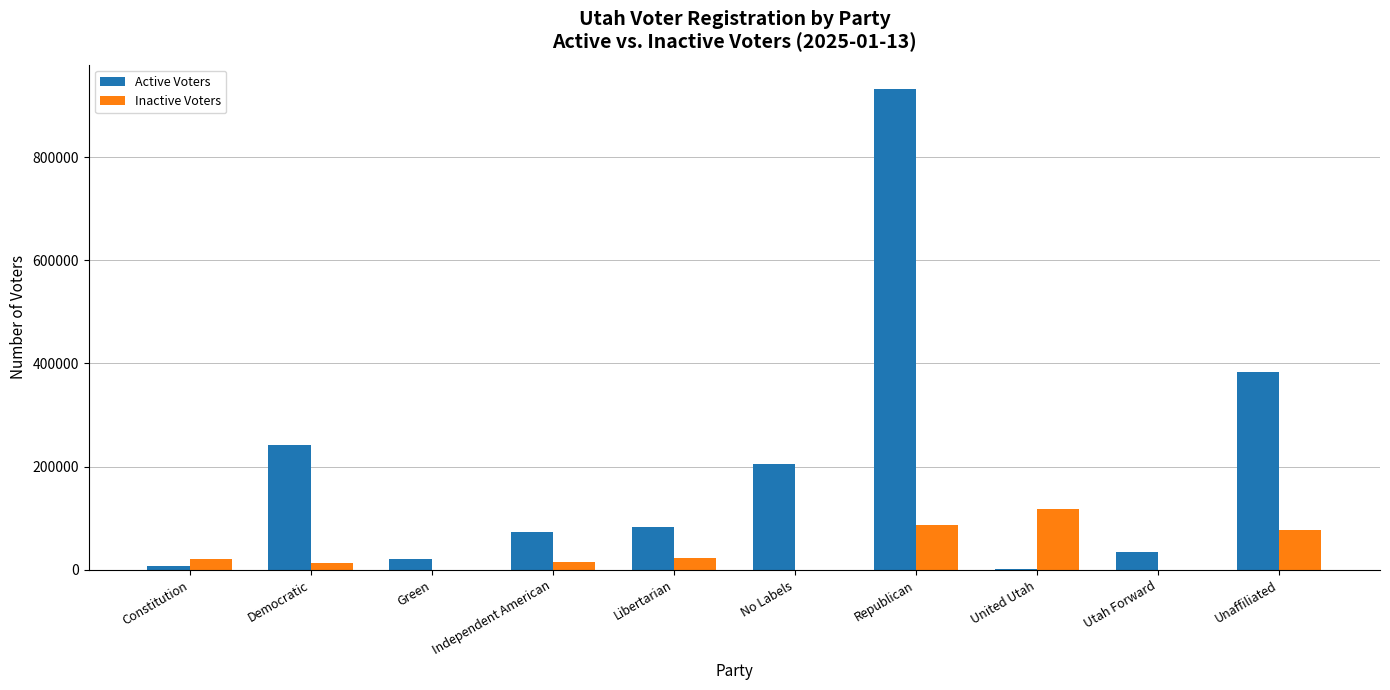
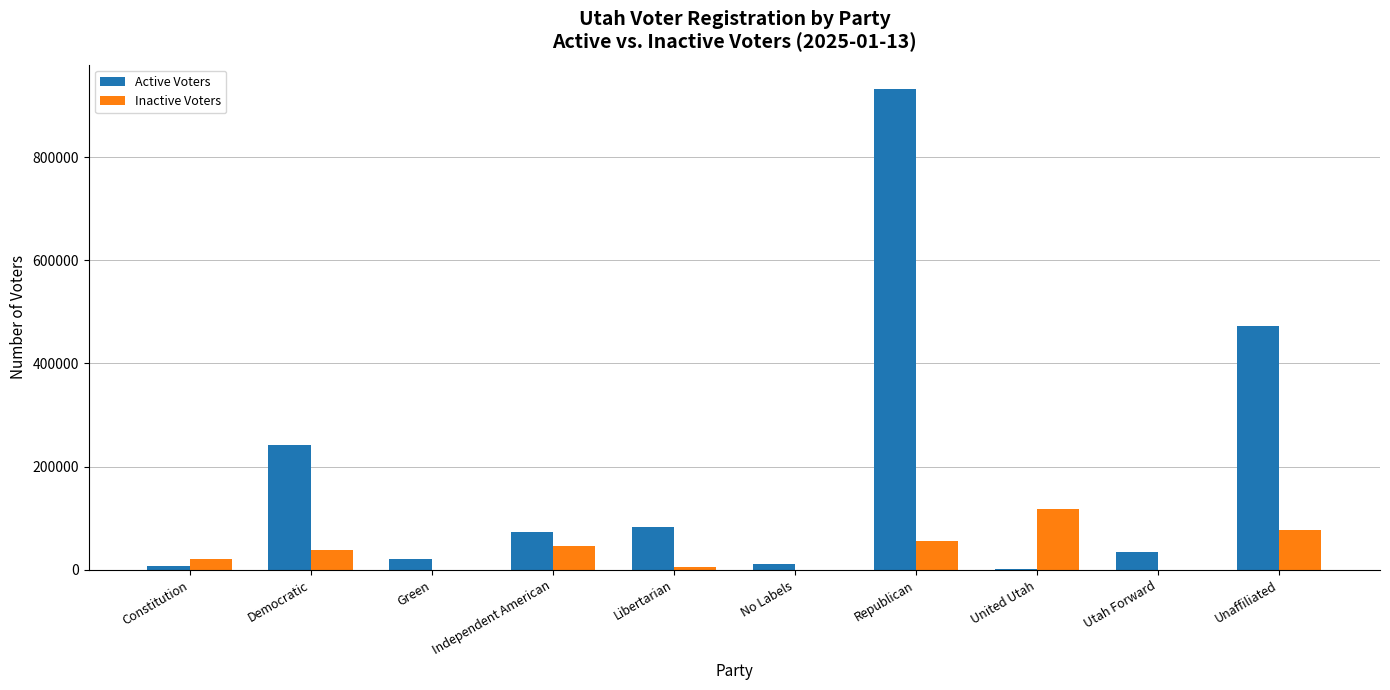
Inactive Voters, Democratic: 10000 -> 40000
Inactive Voters, Independent American: 20000 -> 50000
Inactive Voters, Libertarian: 20000 -> 10000
Active Voters, No Labels: 210000 -> 10000
Inactive Voters, Republican: 90000 -> 50000
Active Voters, Unaffiliated: 380000 -> 470000
